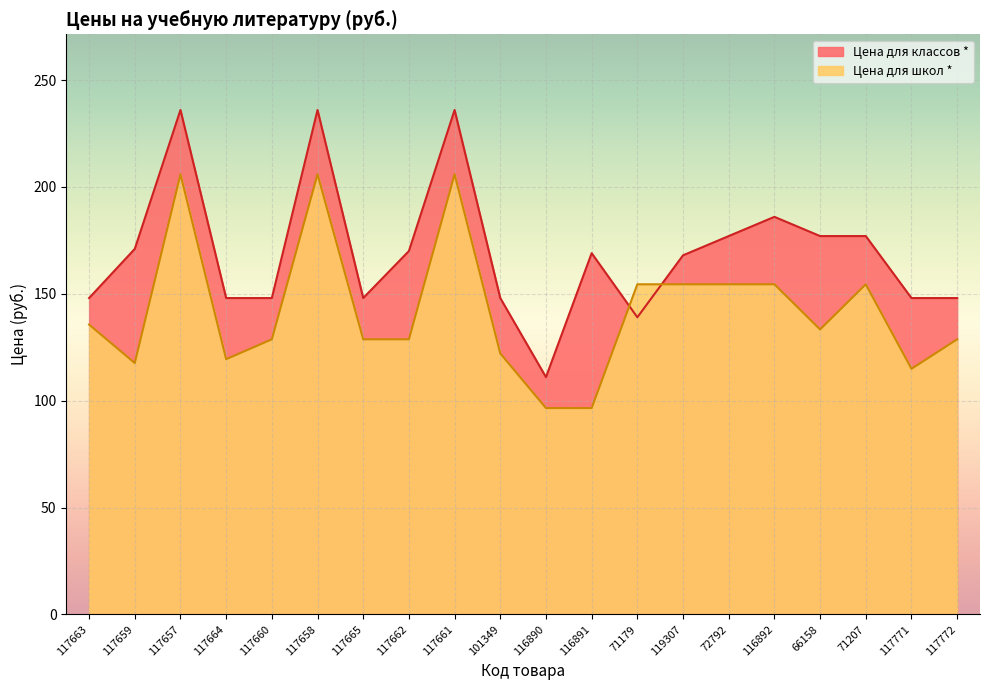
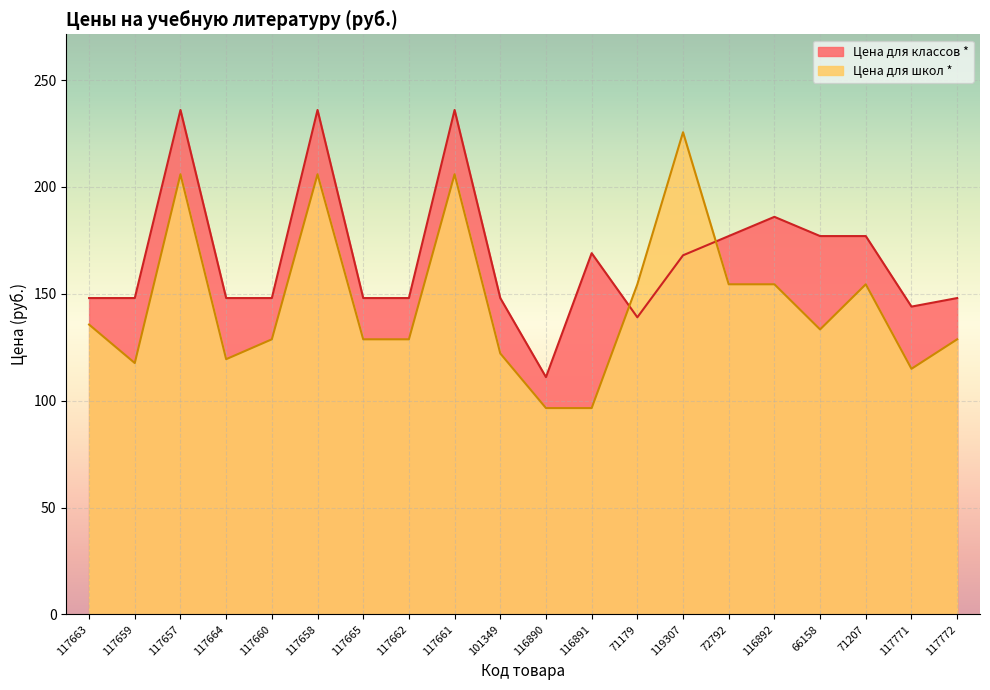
Цена для классов *, 117659: 171 -> 148
Цена для классов *, 117662: 170 -> 148
Цена для школ *, 119307: 154 -> 226
Цена для классов *, 117771: 148 -> 144
